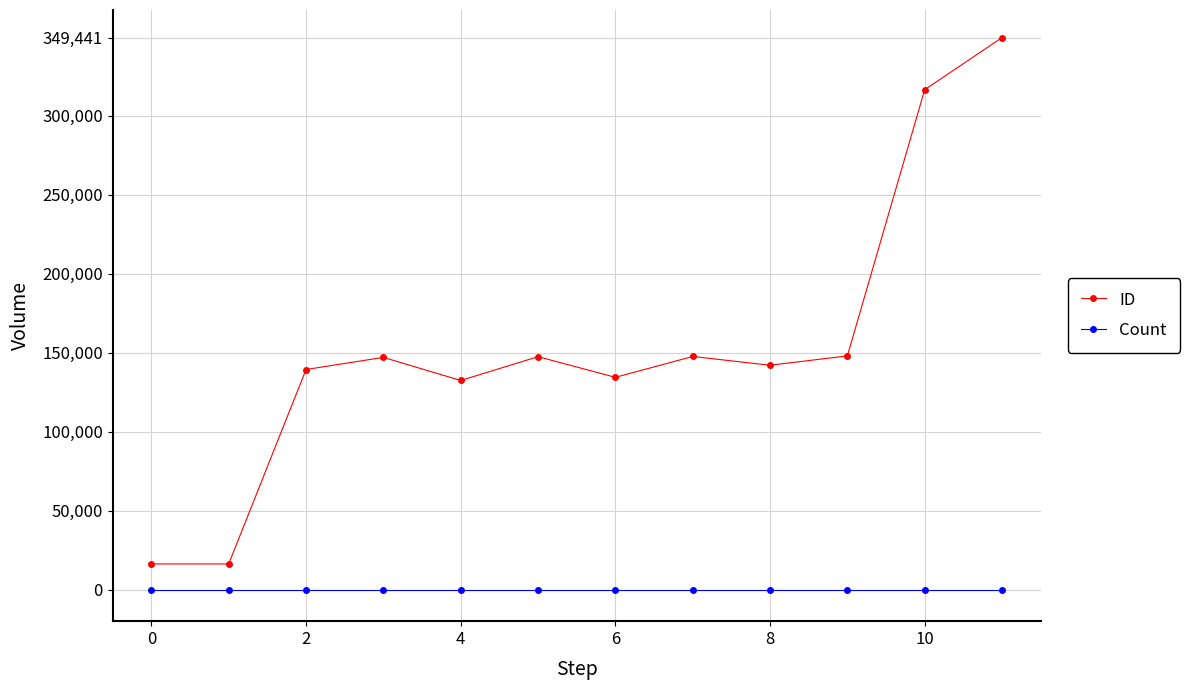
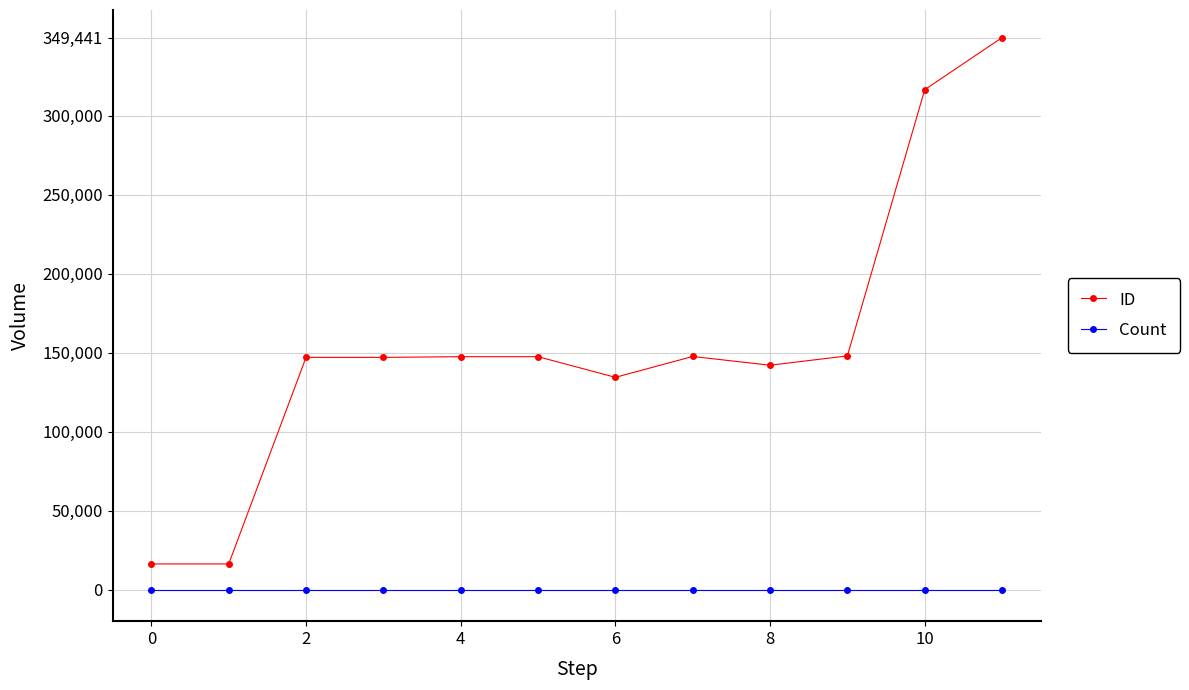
ID, 2: 139,000 -> 147,000
ID, 4: 132,000 -> 147,000
